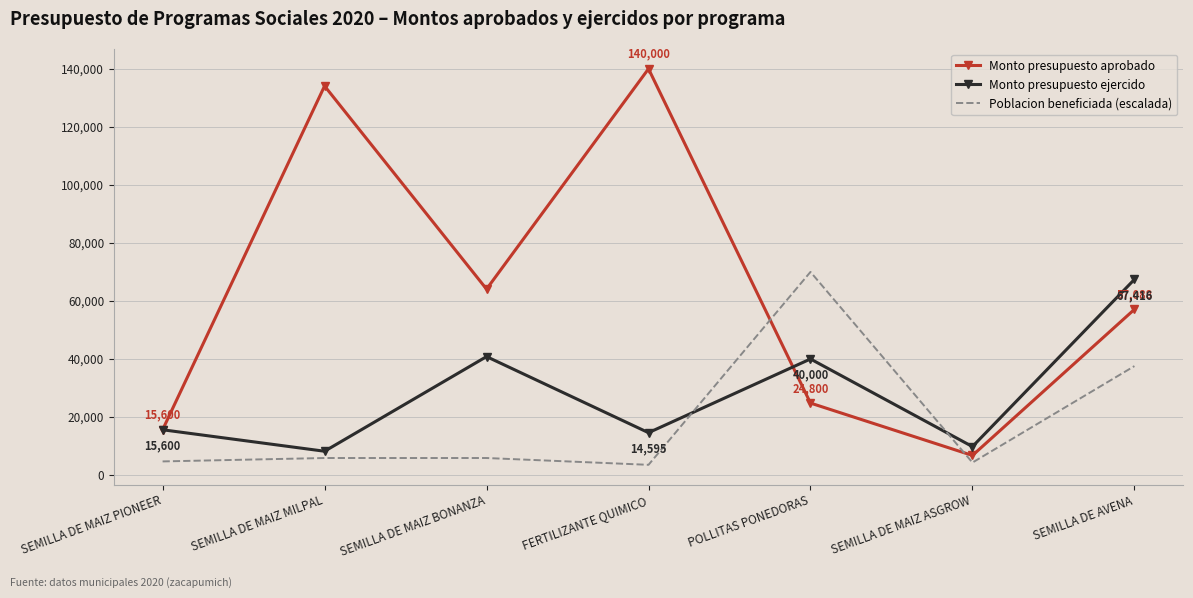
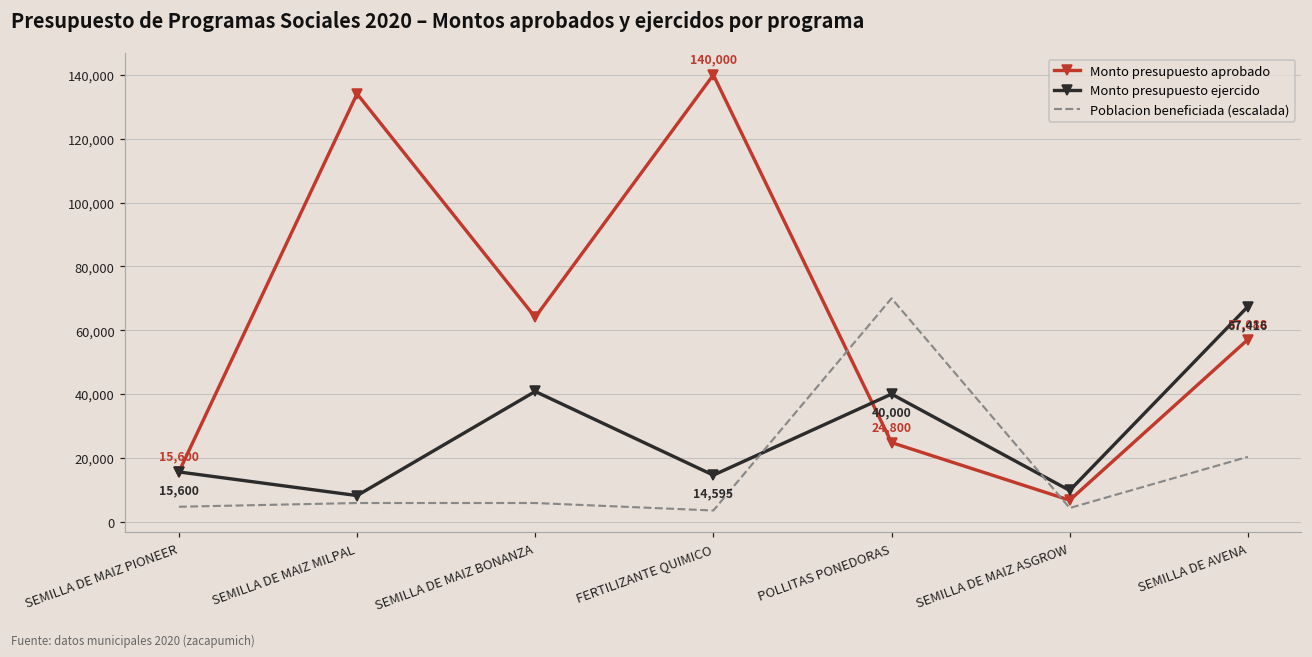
Poblacion beneficiada (escalada), SEMILLA DE AVENA: 38,000 -> 20,000
